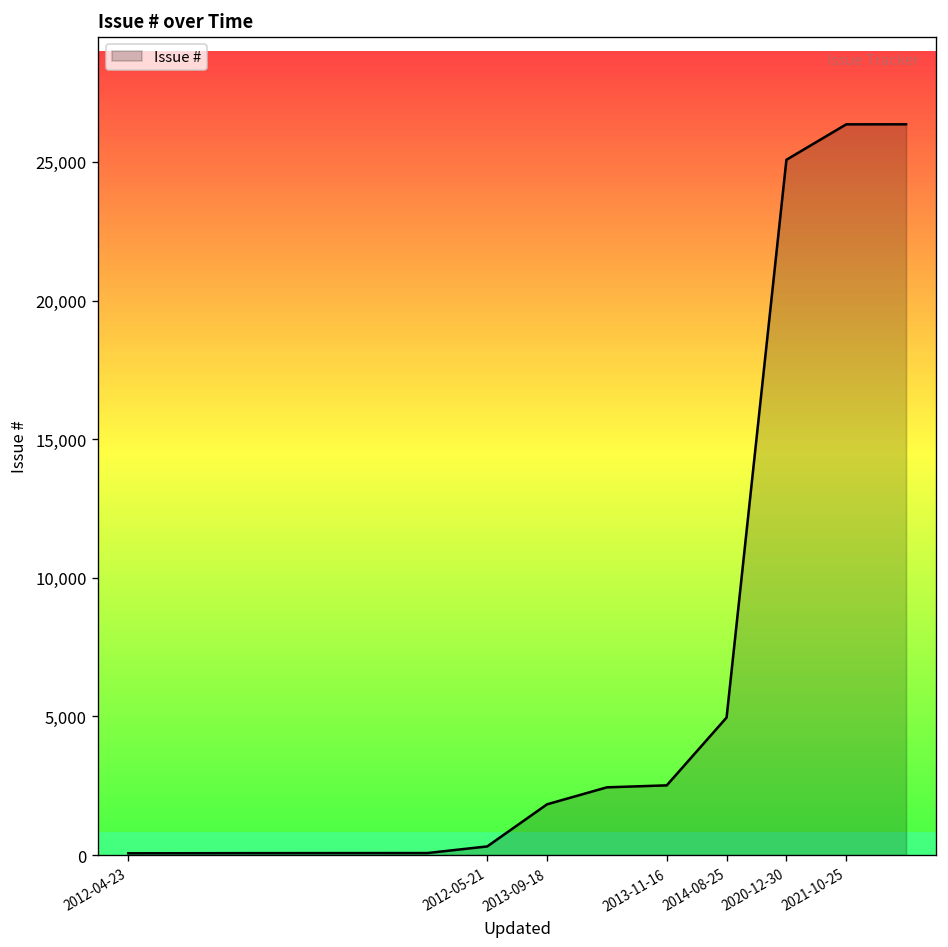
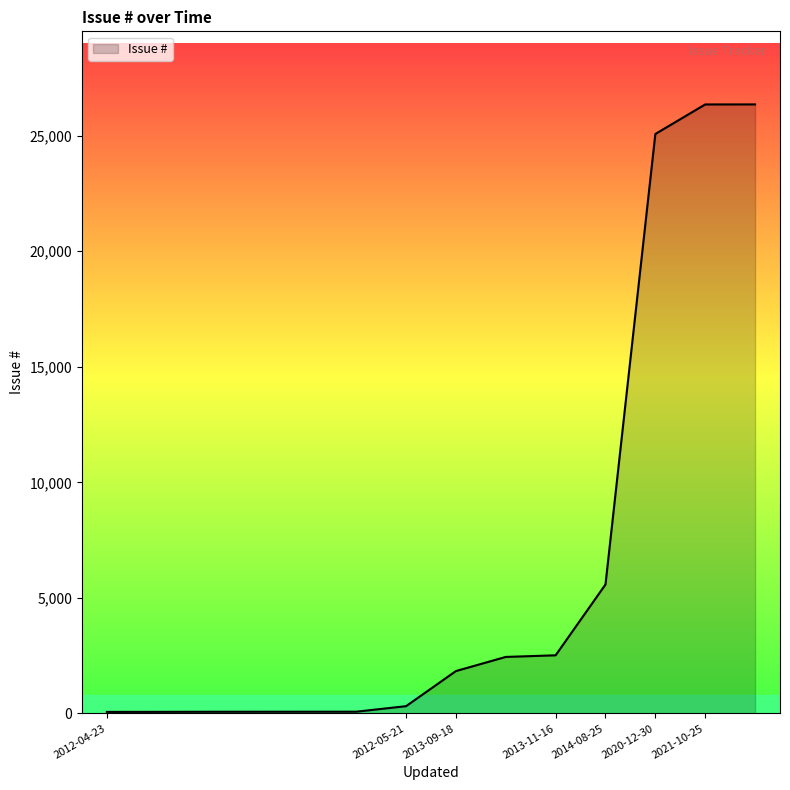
2014-08-25: 5,000 -> 5,600
